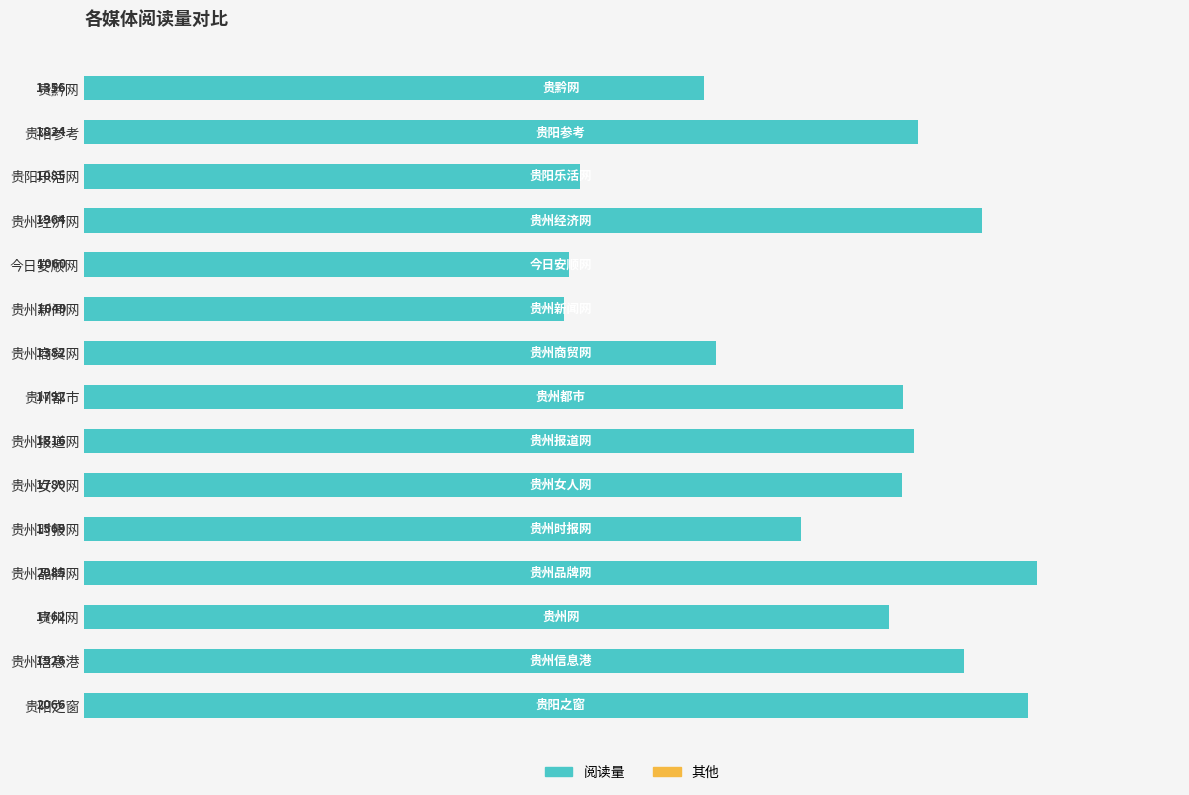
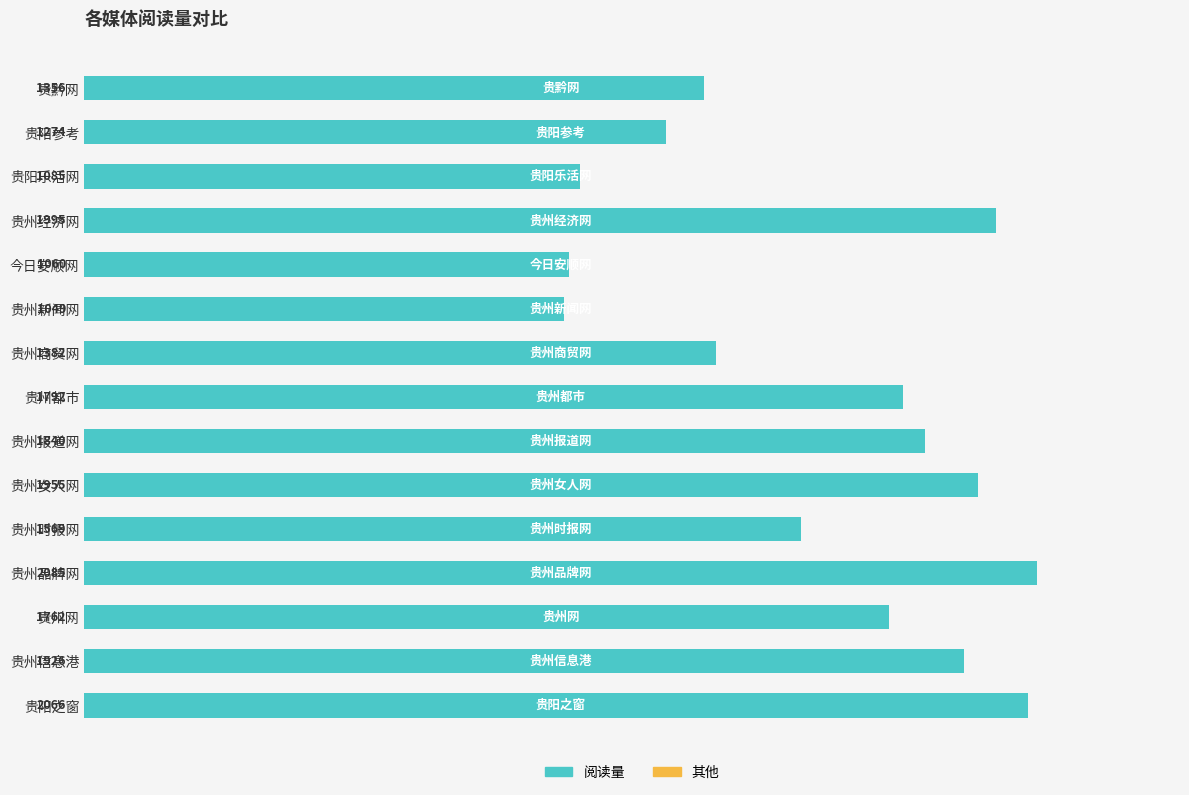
阅读量, 贵阳参考: 1824 -> 1274
阅读量, 贵州经济网: 1964 -> 1995
阅读量, 贵州报道网: 1816 -> 1840
阅读量, 贵州女人网: 1789 -> 1955
